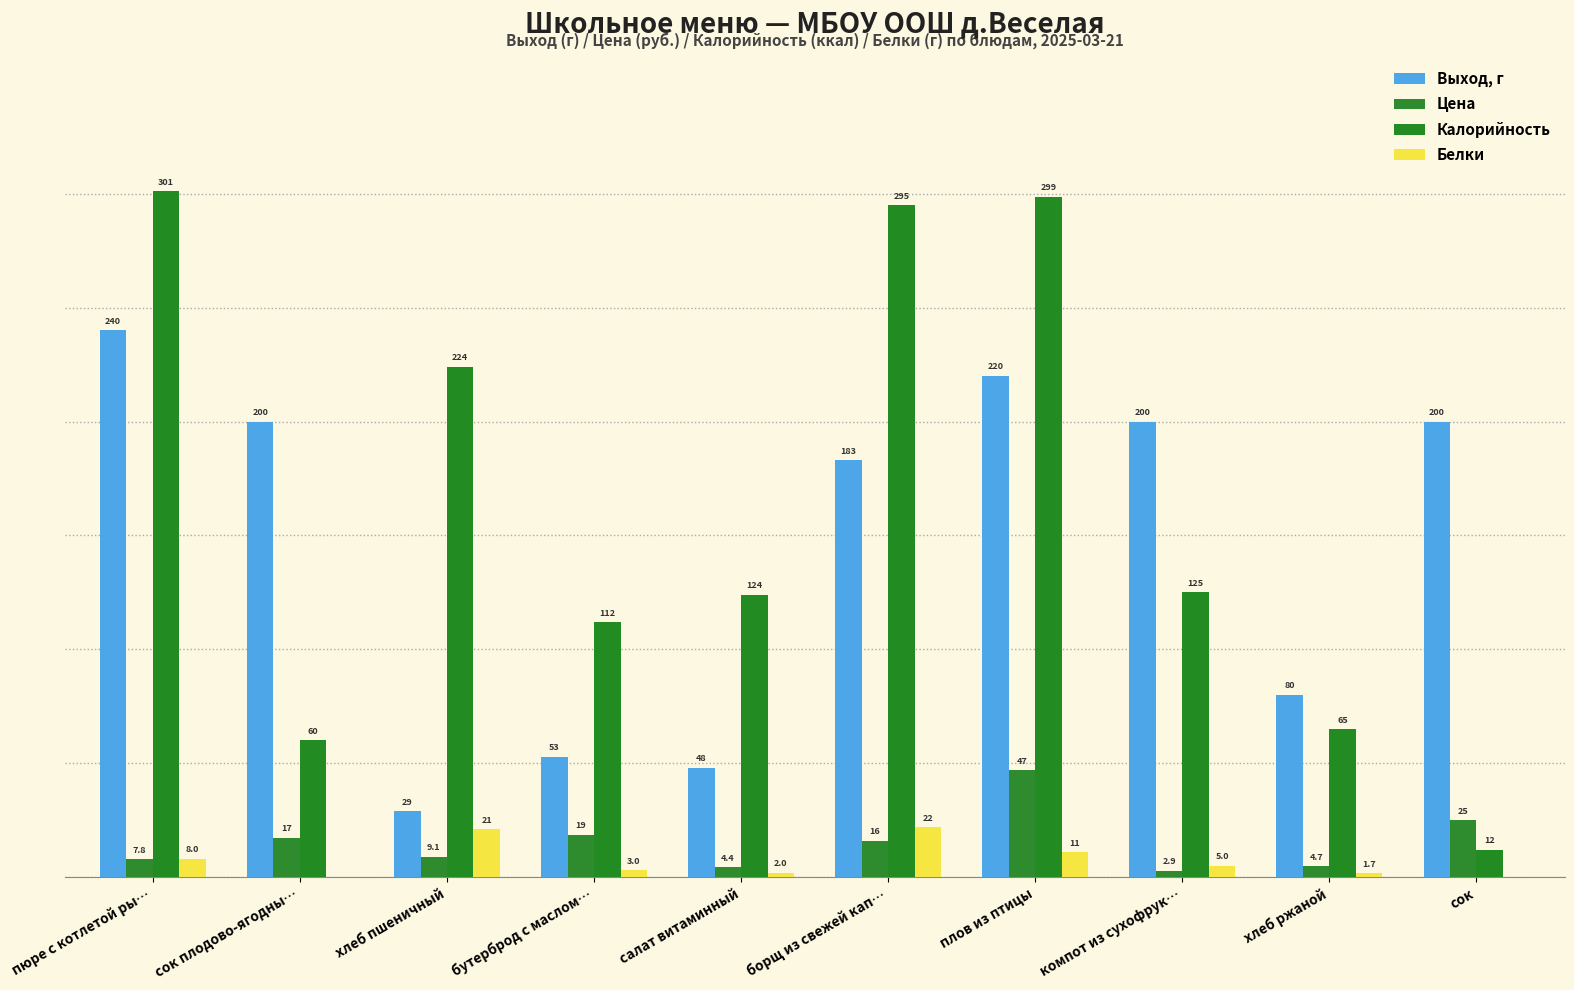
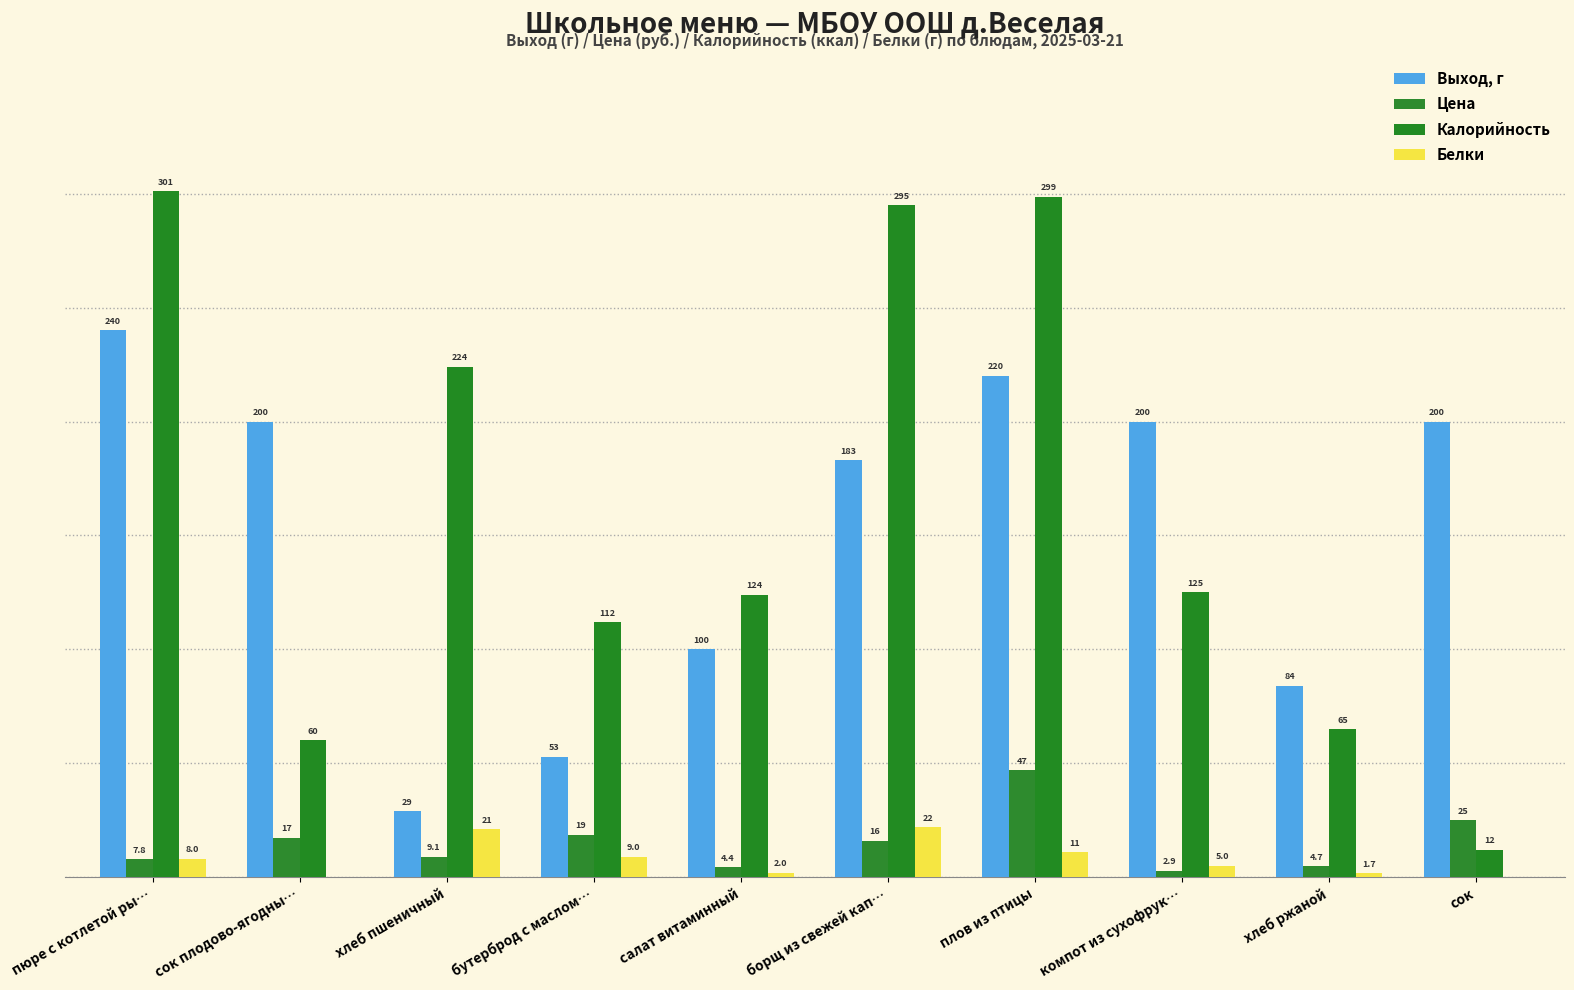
Белки, бутерброд с маслом…: 3.0 -> 9.0
Выход, г, салат витаминный: 48 -> 100
Выход, г, хлеб ржаной: 80 -> 84
